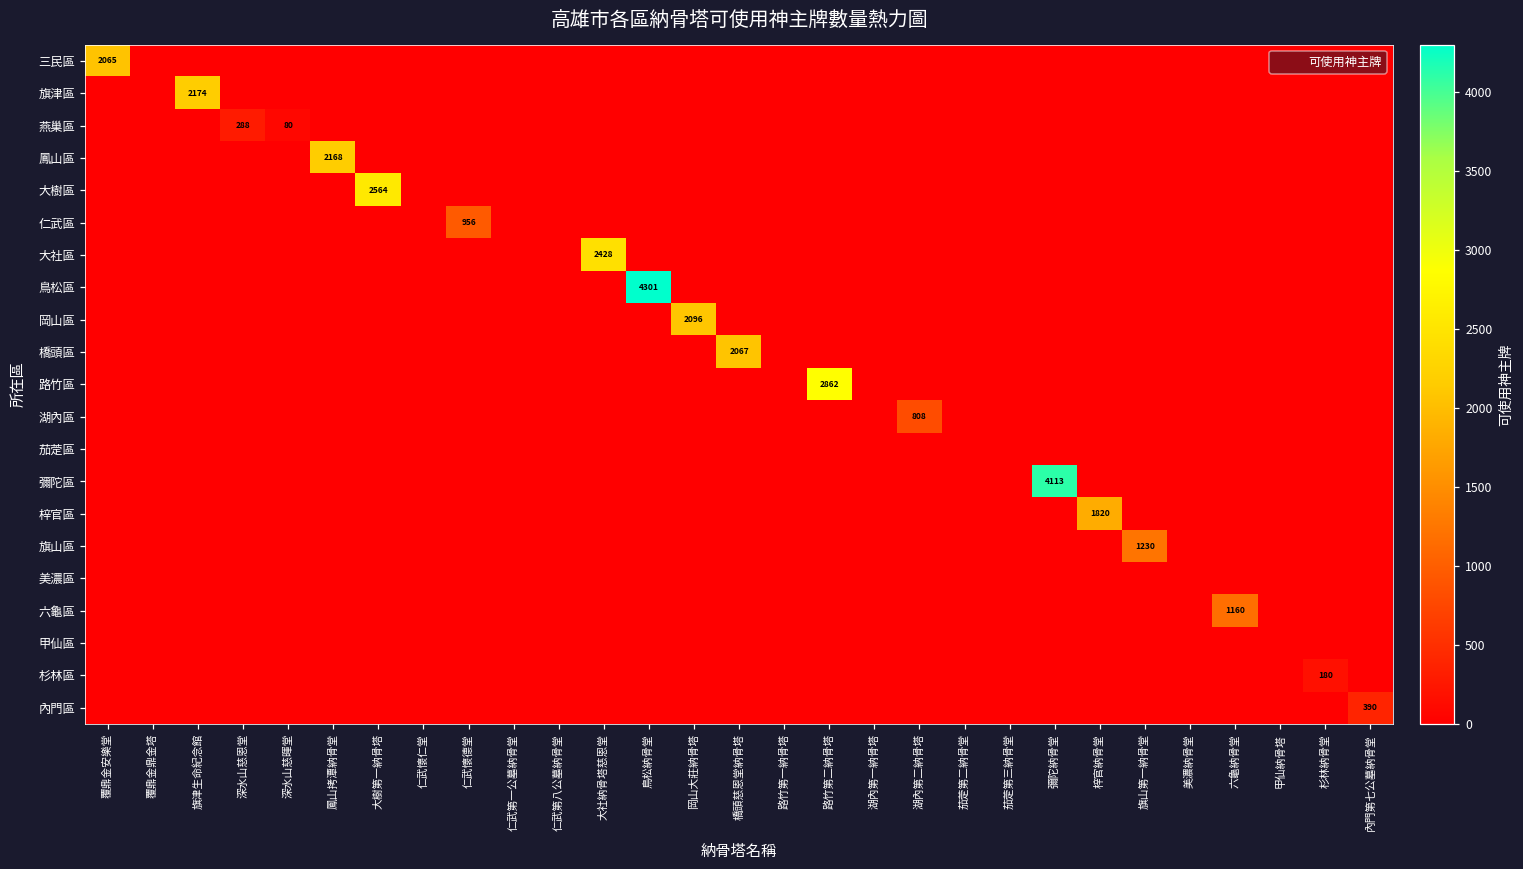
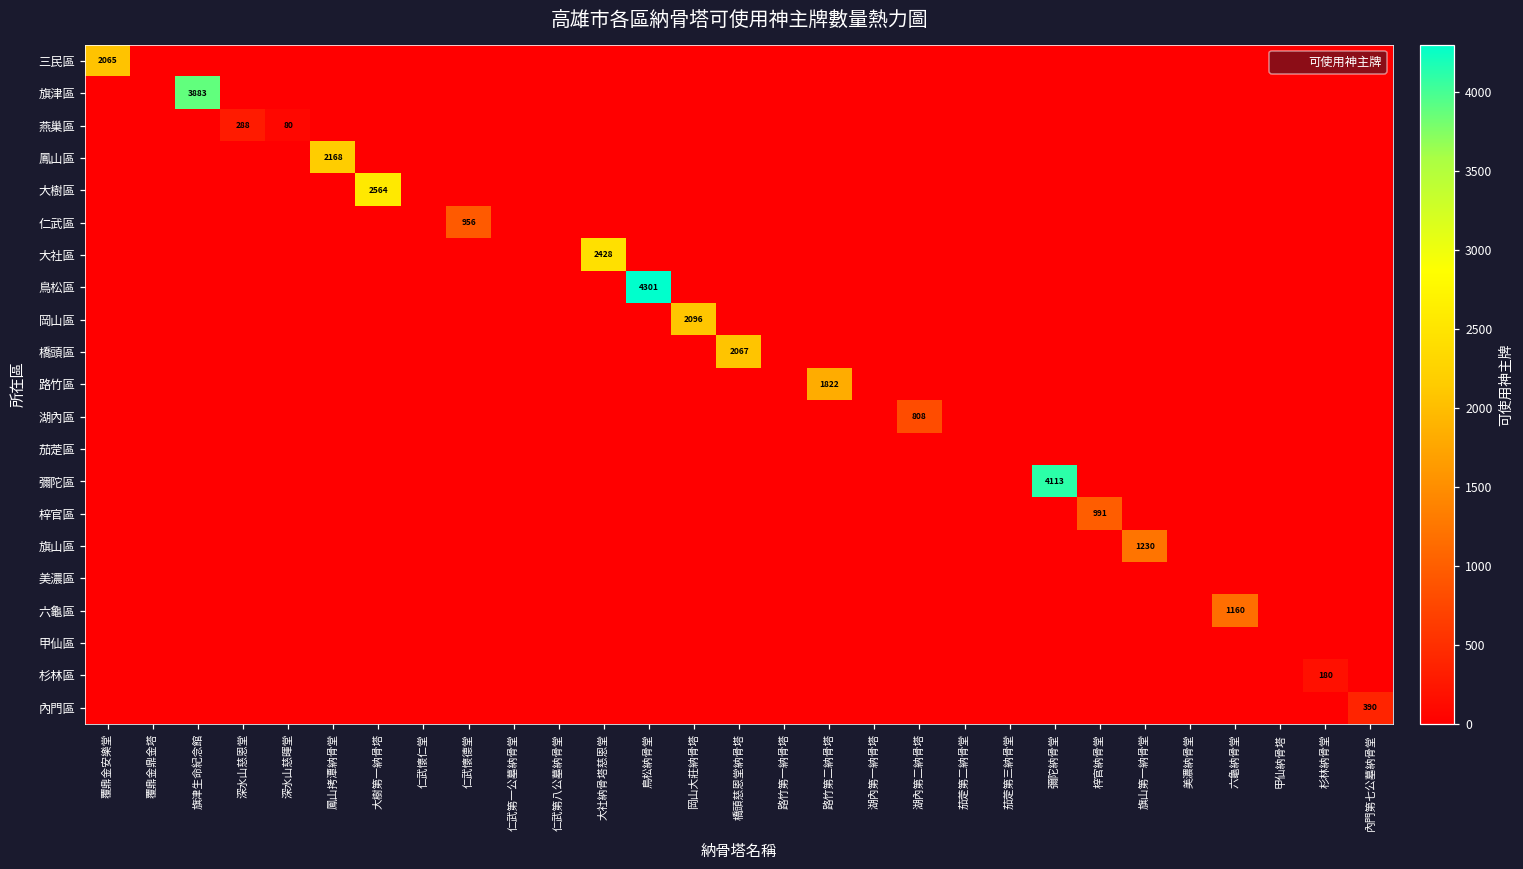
旗津區, 旗津生命紀念館: 2174 -> 3883
路竹區, 路竹第二納骨塔: 2862 -> 1822
梓官區, 梓官納骨堂: 1820 -> 991
